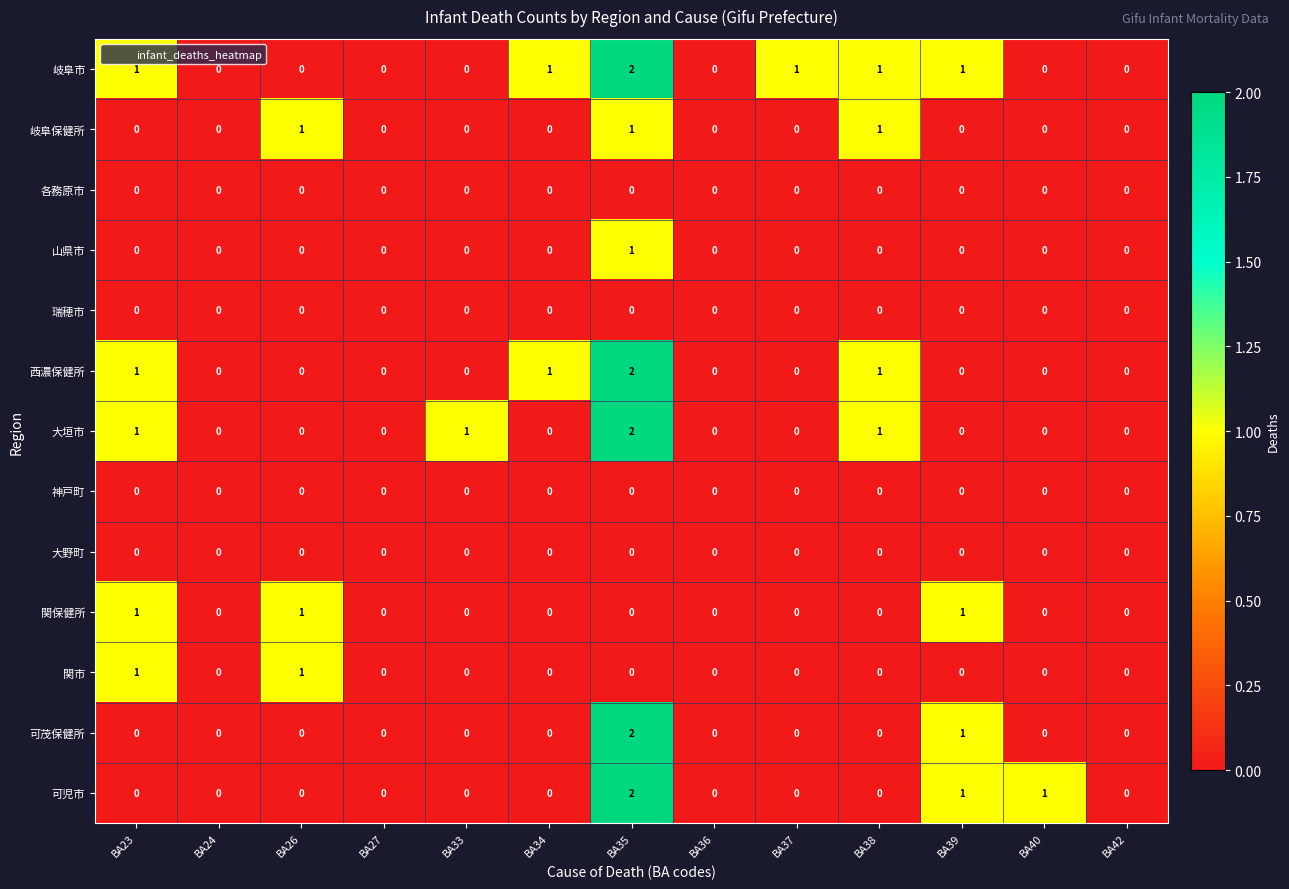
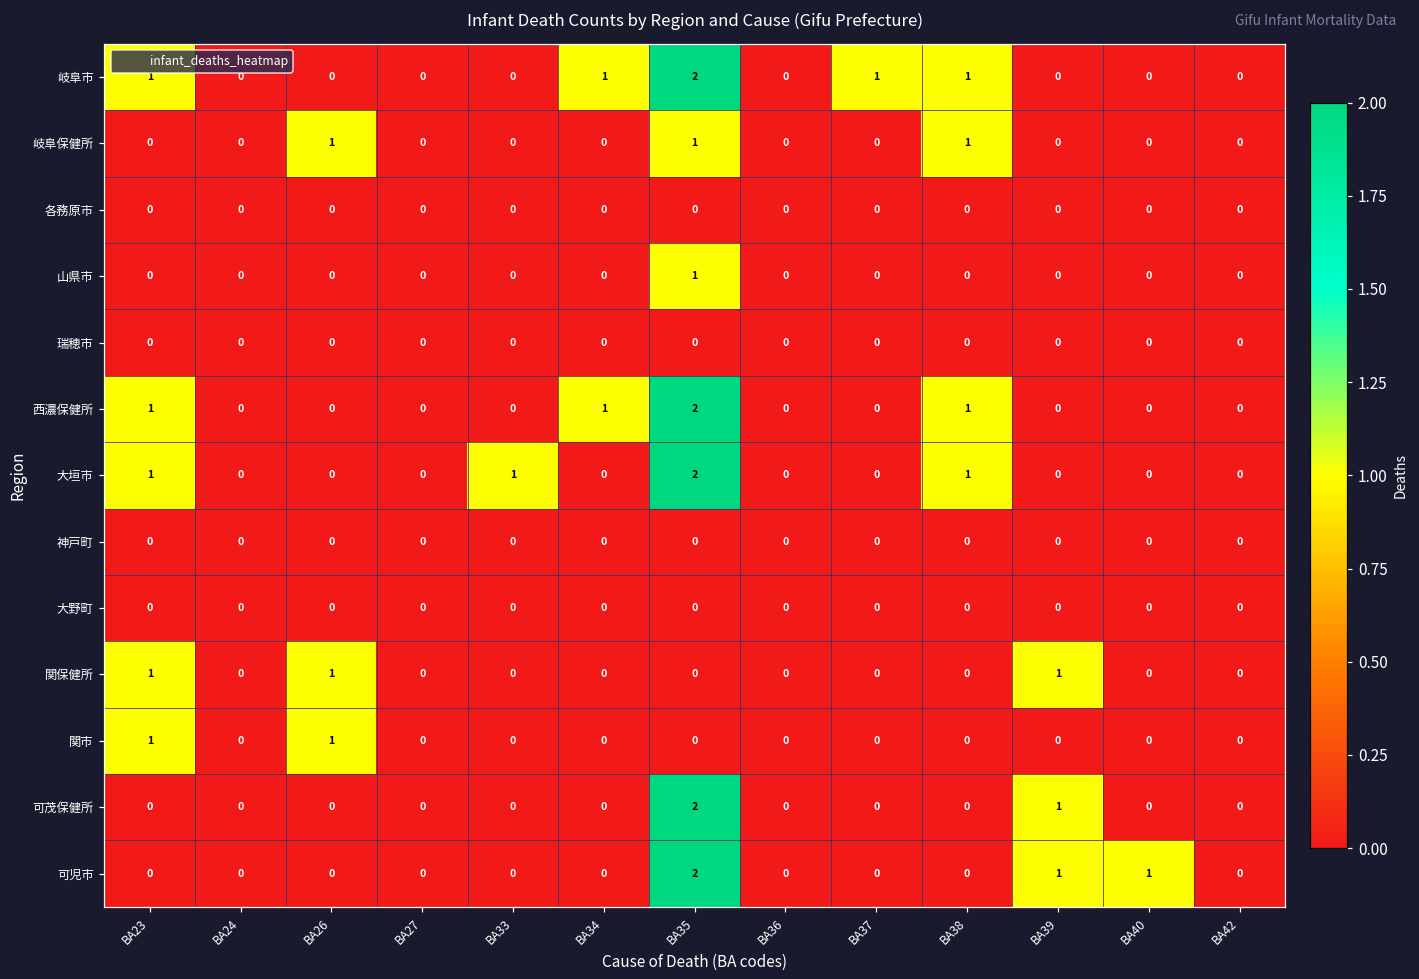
岐阜市, BA39: 1 -> 0
